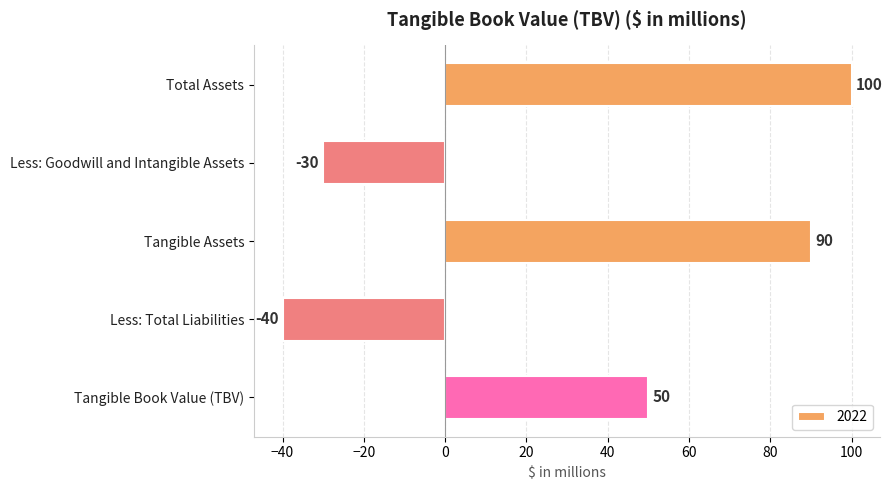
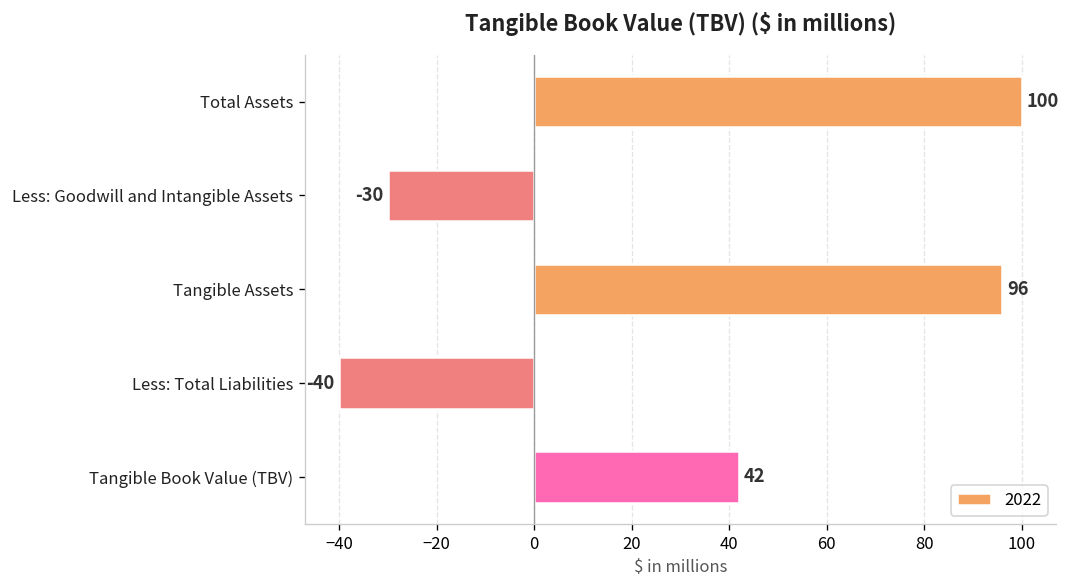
Tangible Assets: 90 -> 96
Tangible Book Value (TBV): 50 -> 42
